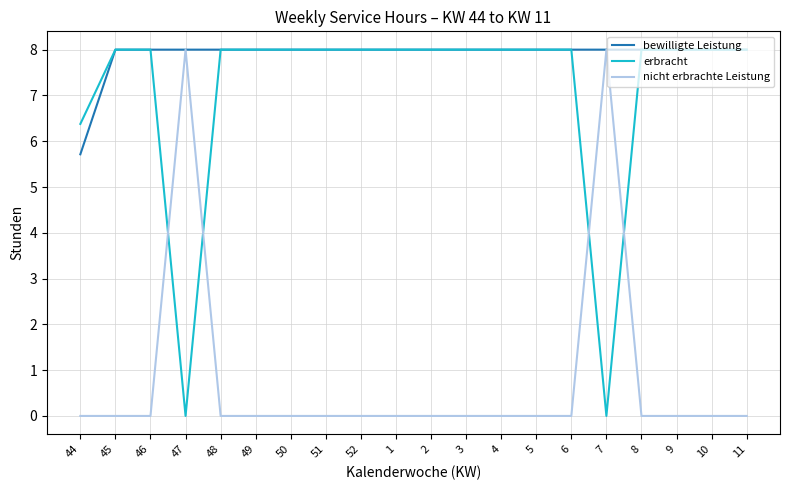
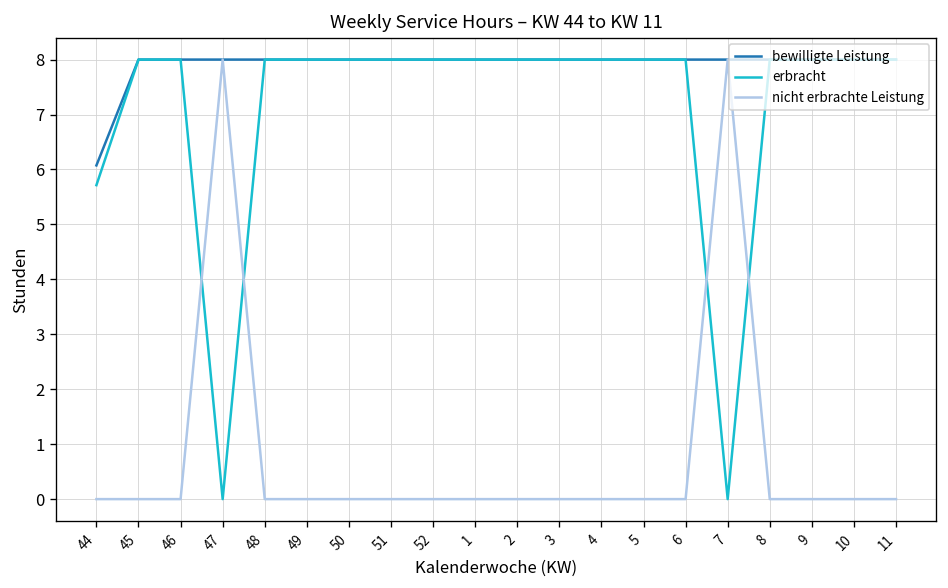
bewilligte Leistung, 44: 5.7 -> 6.1
erbracht, 44: 6.4 -> 5.7
